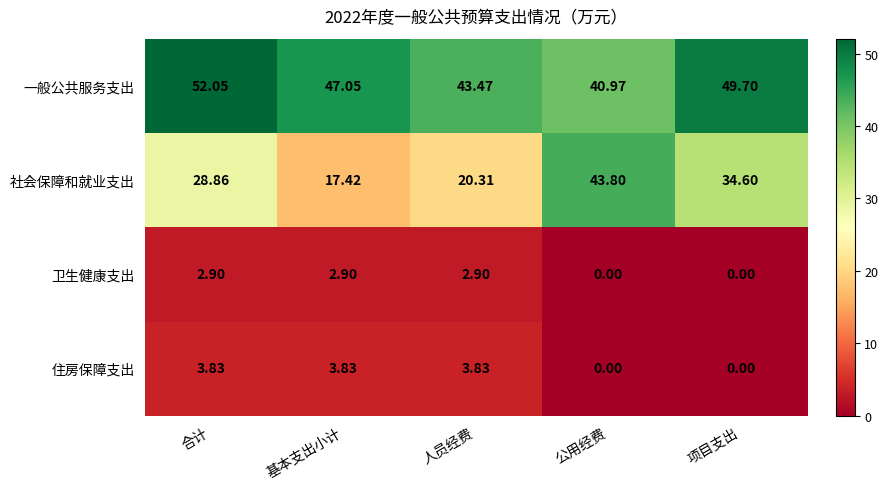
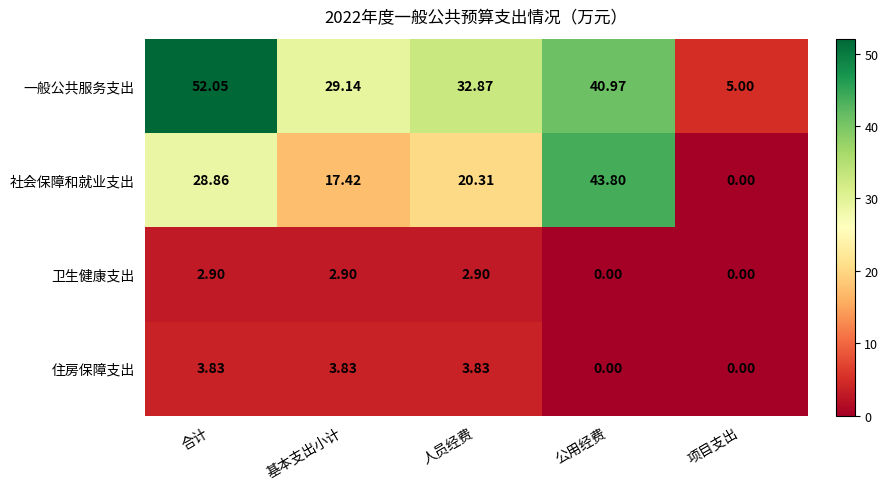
一般公共服务支出, 基本支出小计: 47.05 -> 29.14
一般公共服务支出, 人员经费: 43.47 -> 32.87
一般公共服务支出, 项目支出: 49.70 -> 5.00
社会保障和就业支出, 项目支出: 34.60 -> 0.00
